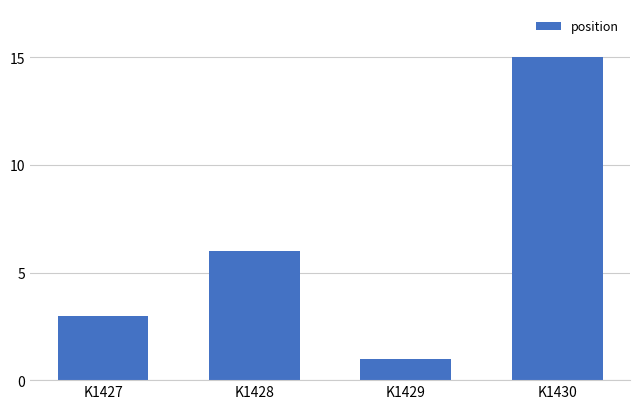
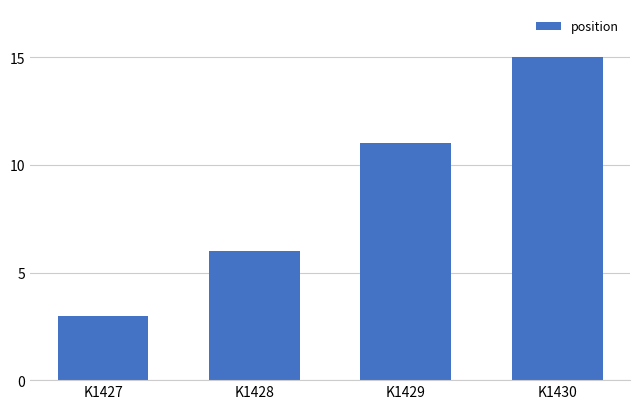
K1429: 1 -> 11
